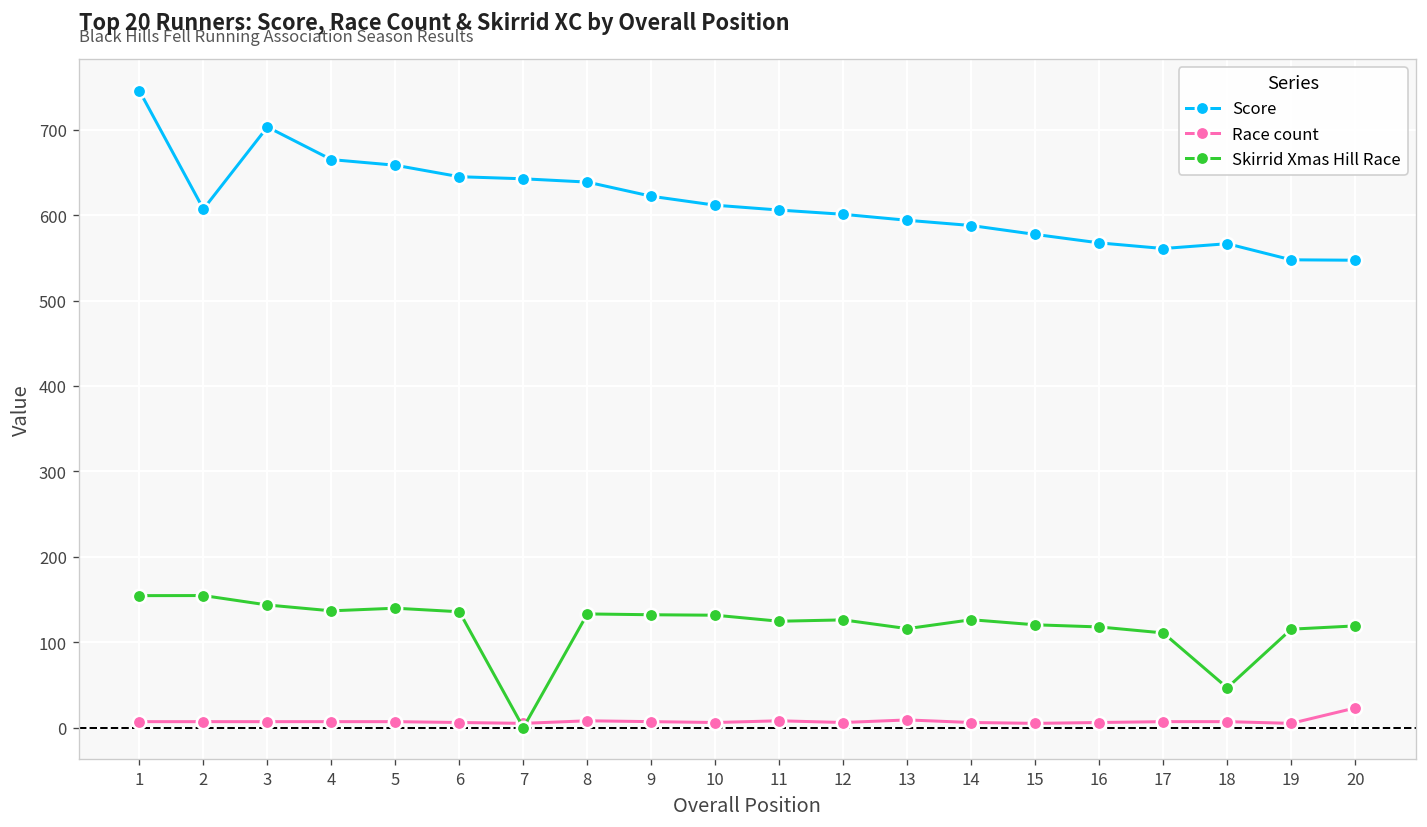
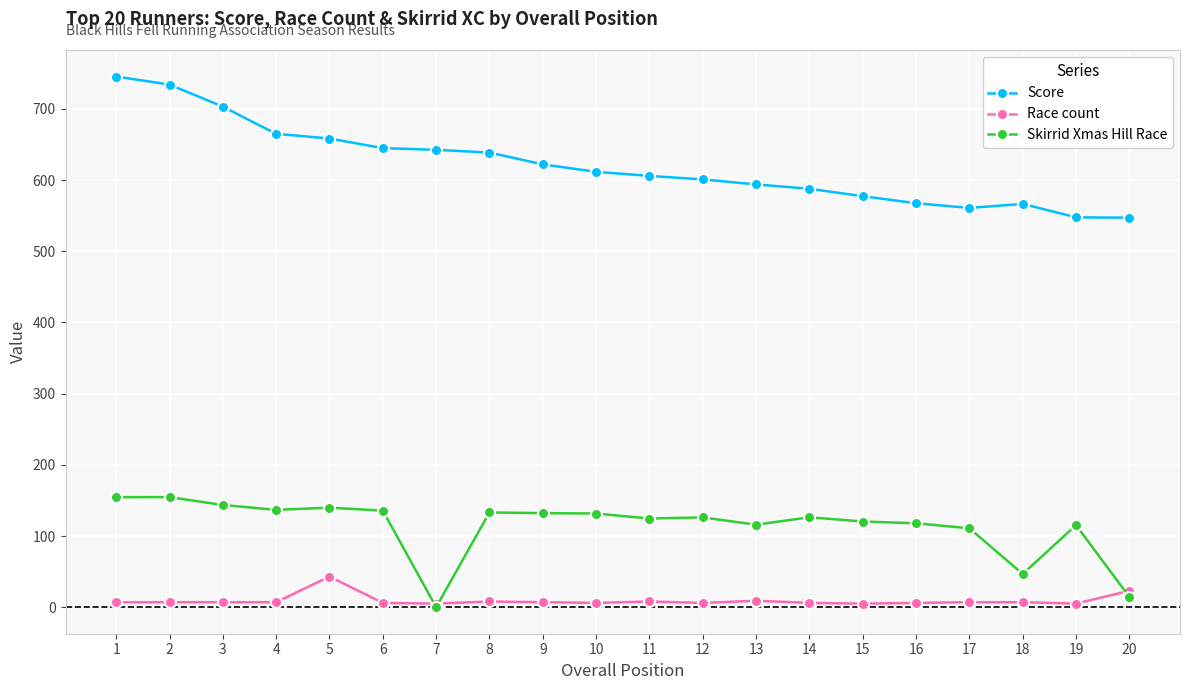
Score, 2: 610 -> 730
Race count, 5: 10 -> 40
Skirrid Xmas Hill Race, 20: 120 -> 10
